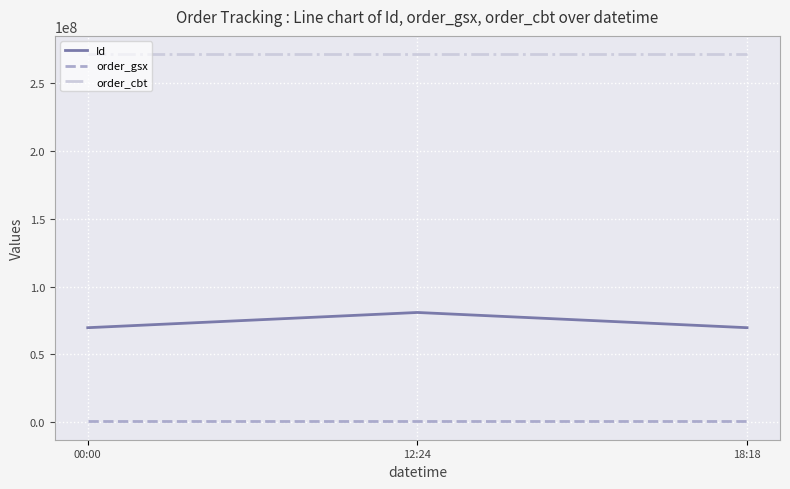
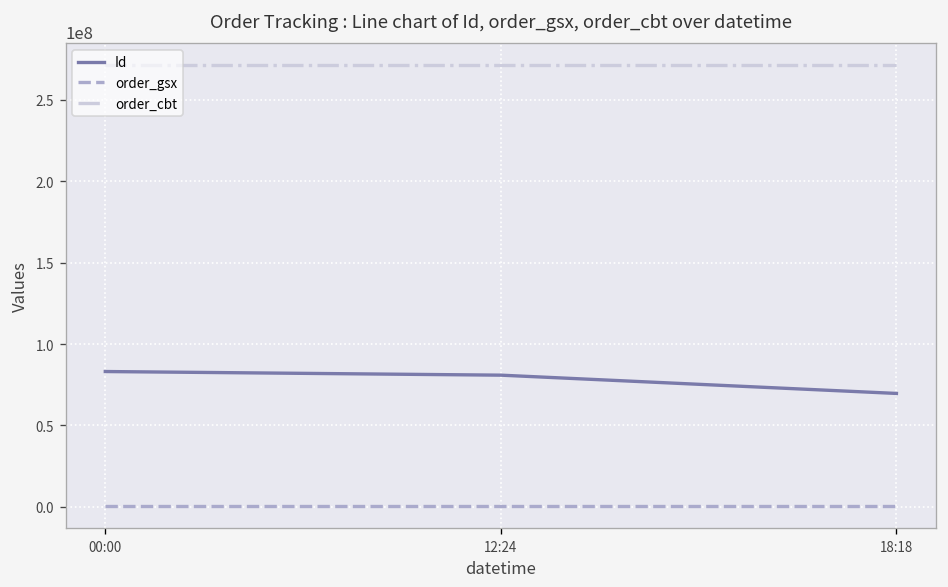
Id, 00:00: 70000000 -> 83000000
